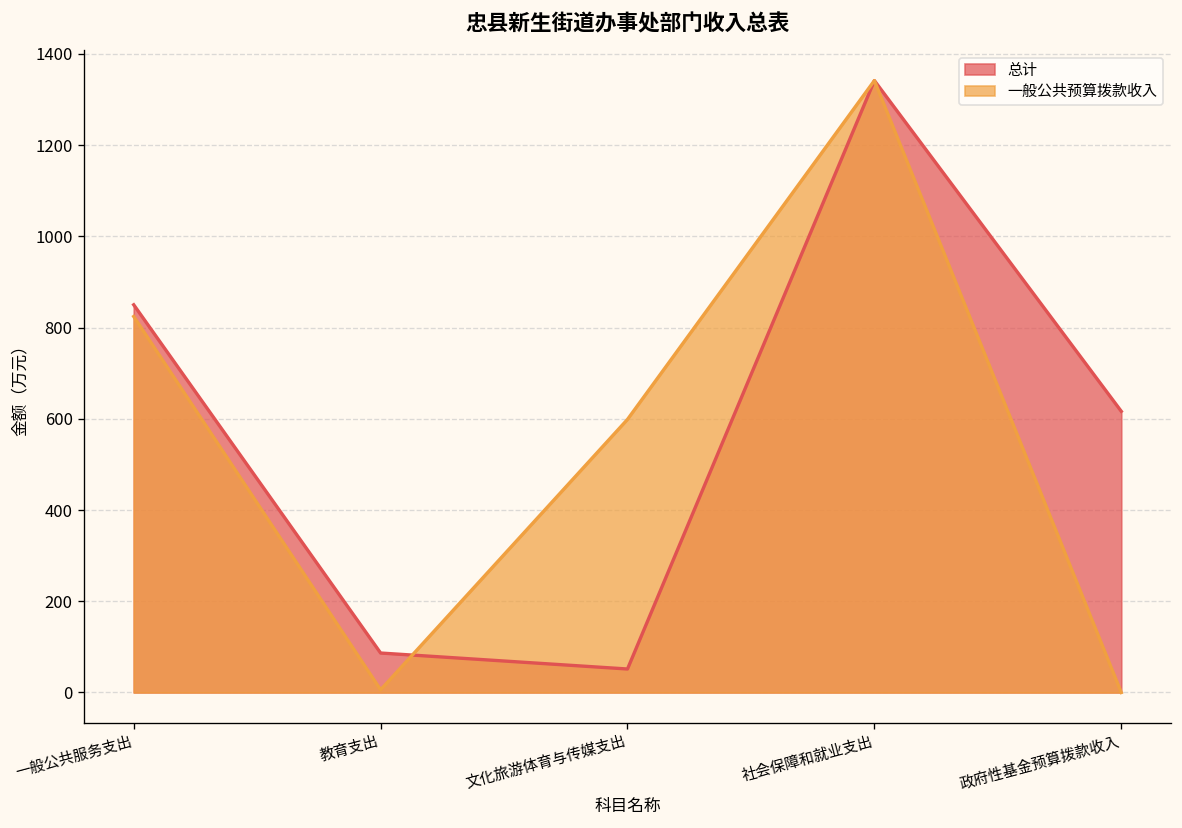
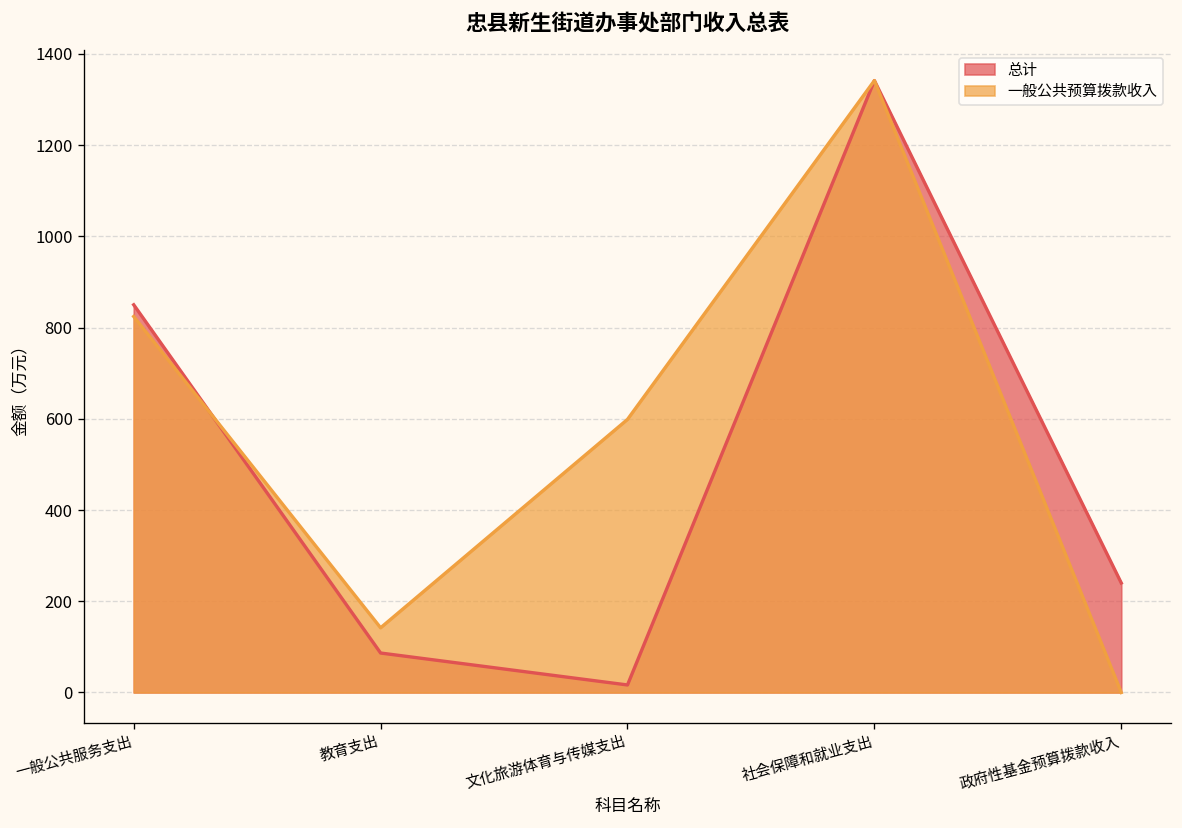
一般公共预算拨款收入, 教育支出: 10 -> 140
总计, 文化旅游体育与传媒支出: 50 -> 20
总计, 政府性基金预算拨款收入: 620 -> 240
